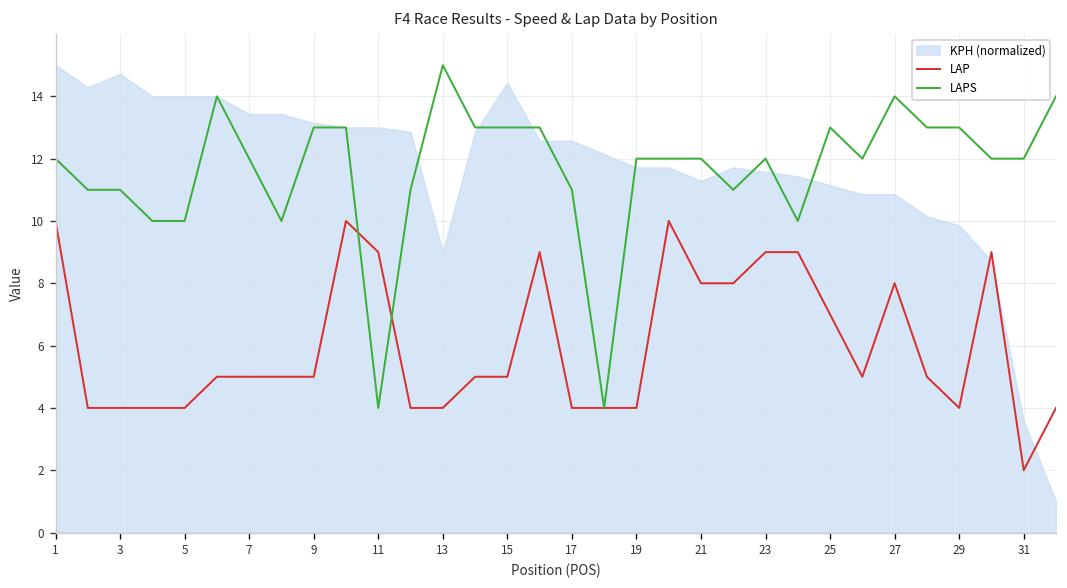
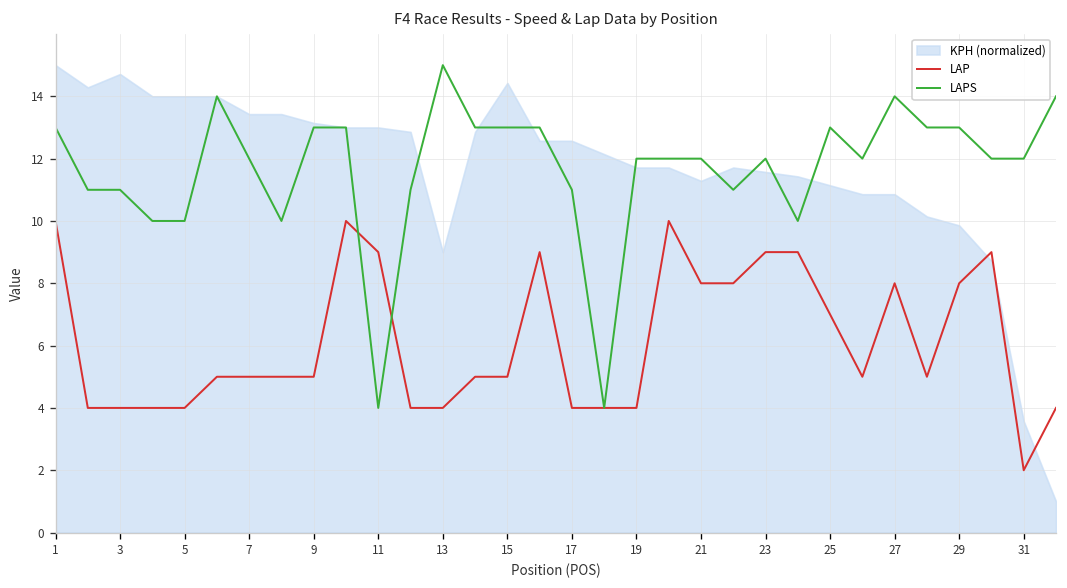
LAPS, 1: 12 -> 13
LAP, 29: 4 -> 8
